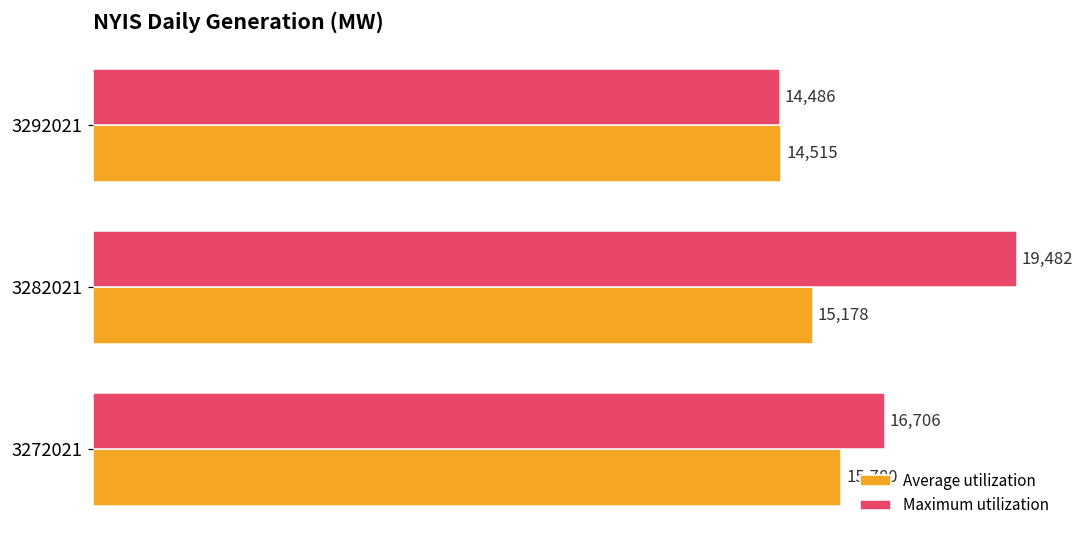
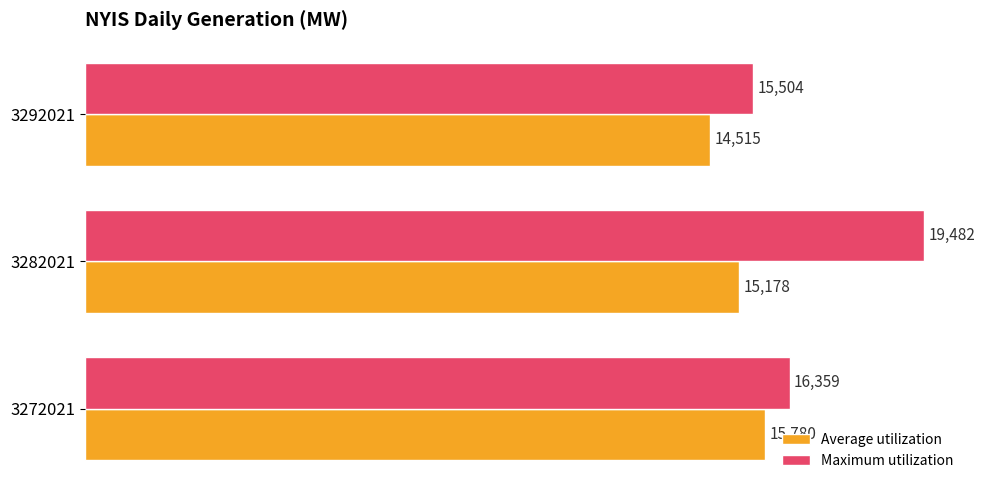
Maximum utilization, 3292021: 14,486 -> 15,504
Maximum utilization, 3272021: 16,706 -> 16,359
